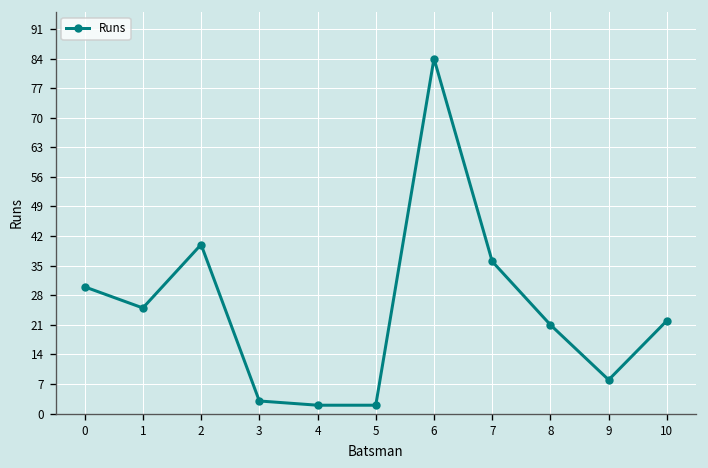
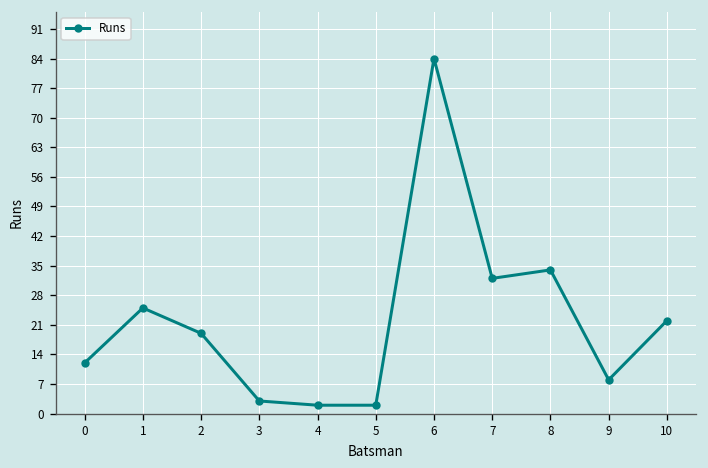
0: 30 -> 12
2: 40 -> 19
7: 36 -> 32
8: 21 -> 34
